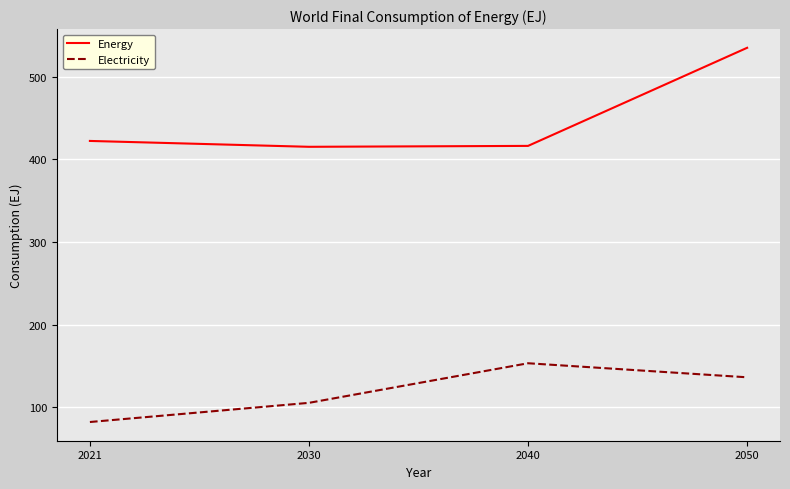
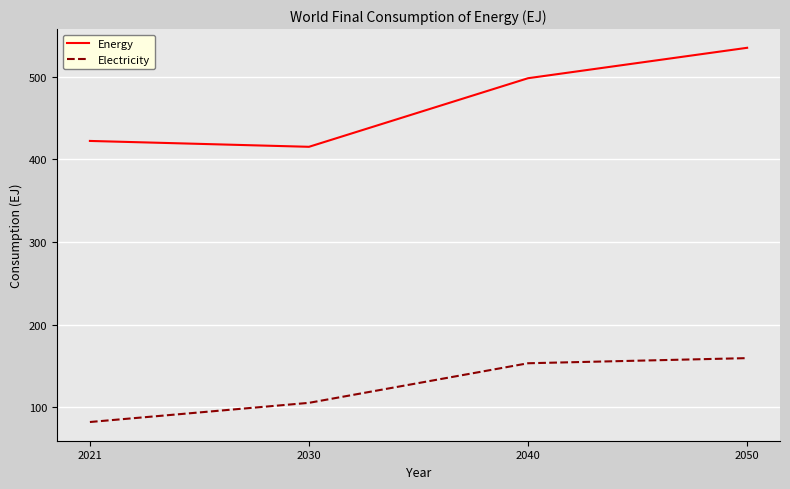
Energy, 2040: 420 -> 500
Electricity, 2050: 140 -> 160
